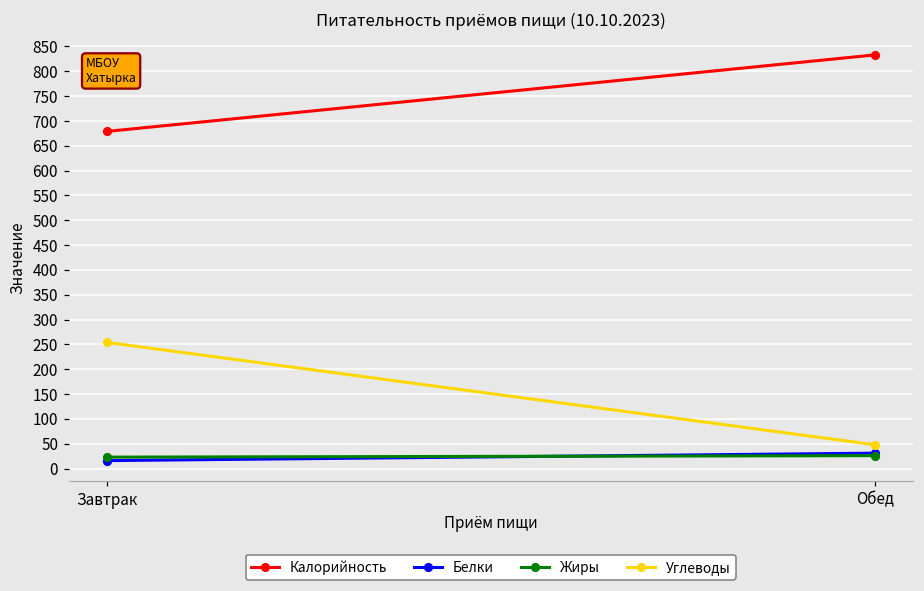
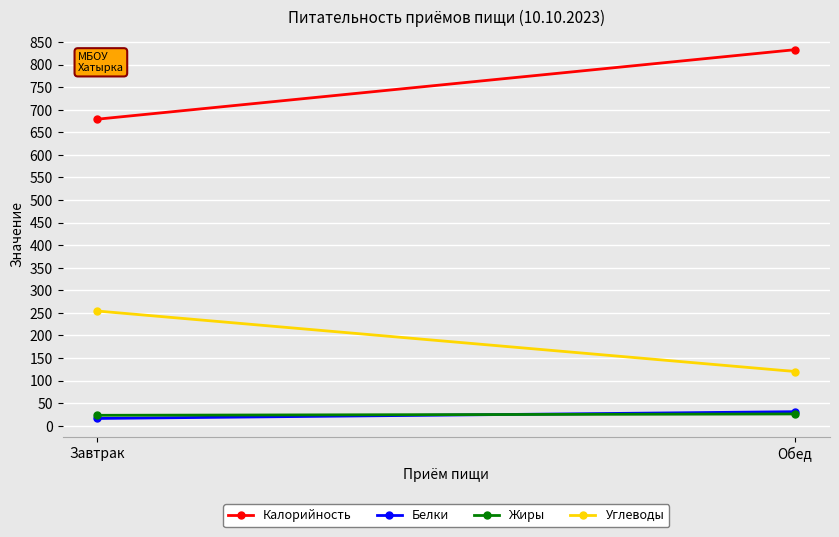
Углеводы, Обед: 50 -> 120
